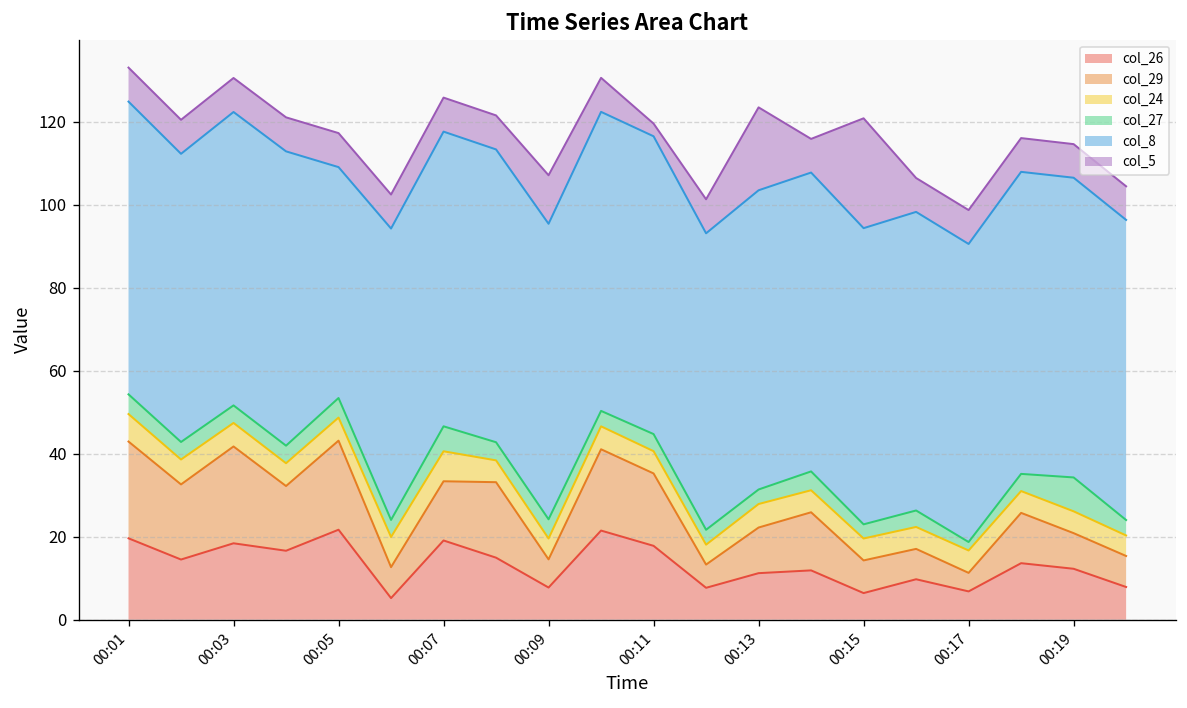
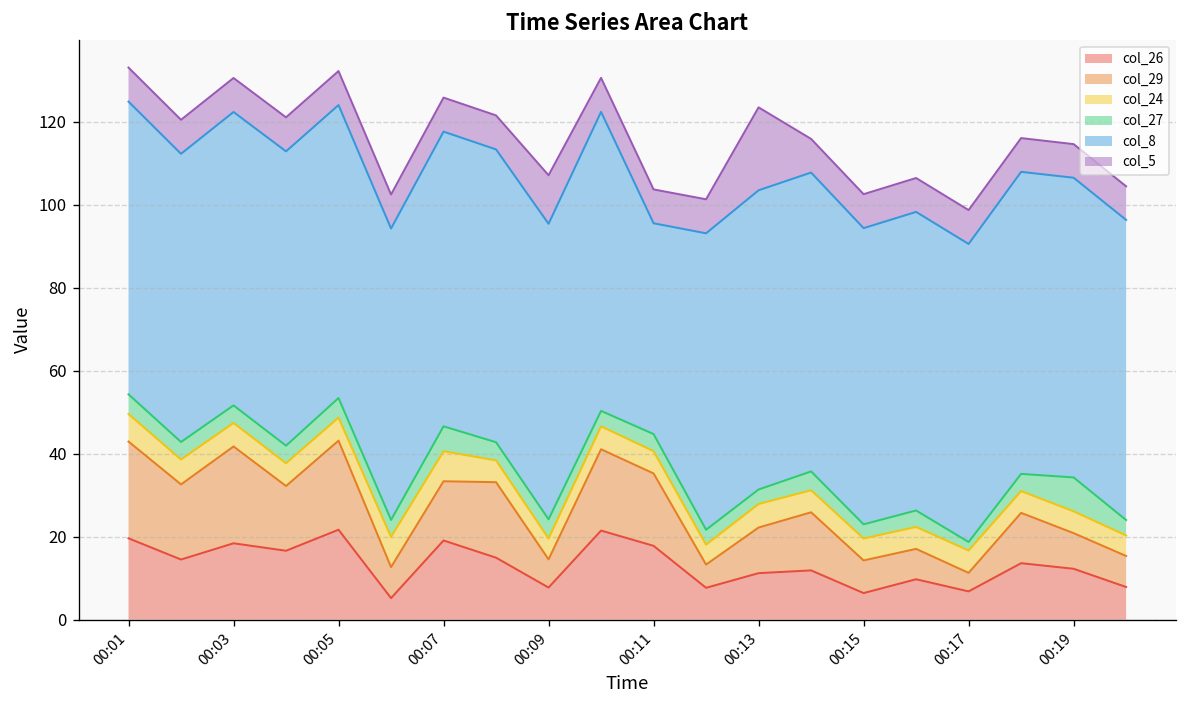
col_8, 00:05: 56 -> 71
col_8, 00:11: 72 -> 51
col_5, 00:11: 3 -> 8
col_5, 00:15: 26 -> 8
